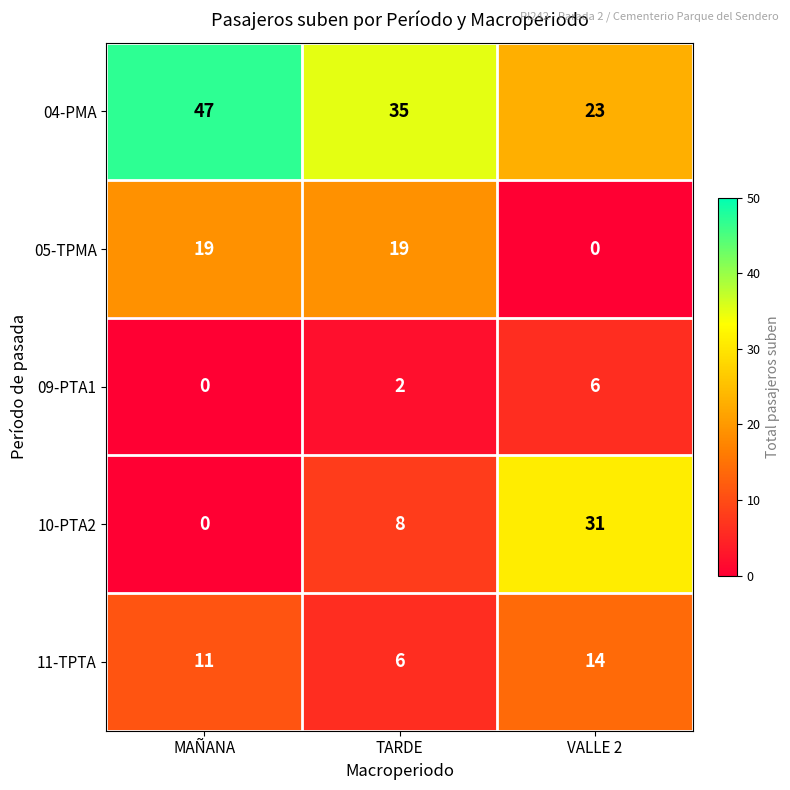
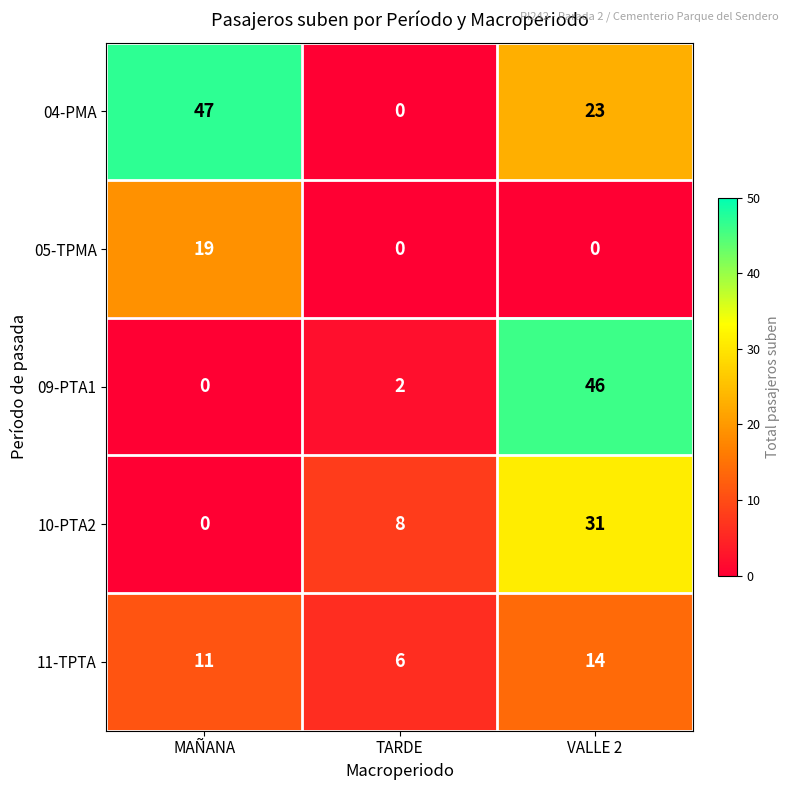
04-PMA, TARDE: 35 -> 0
05-TPMA, TARDE: 19 -> 0
09-PTA1, VALLE 2: 6 -> 46
